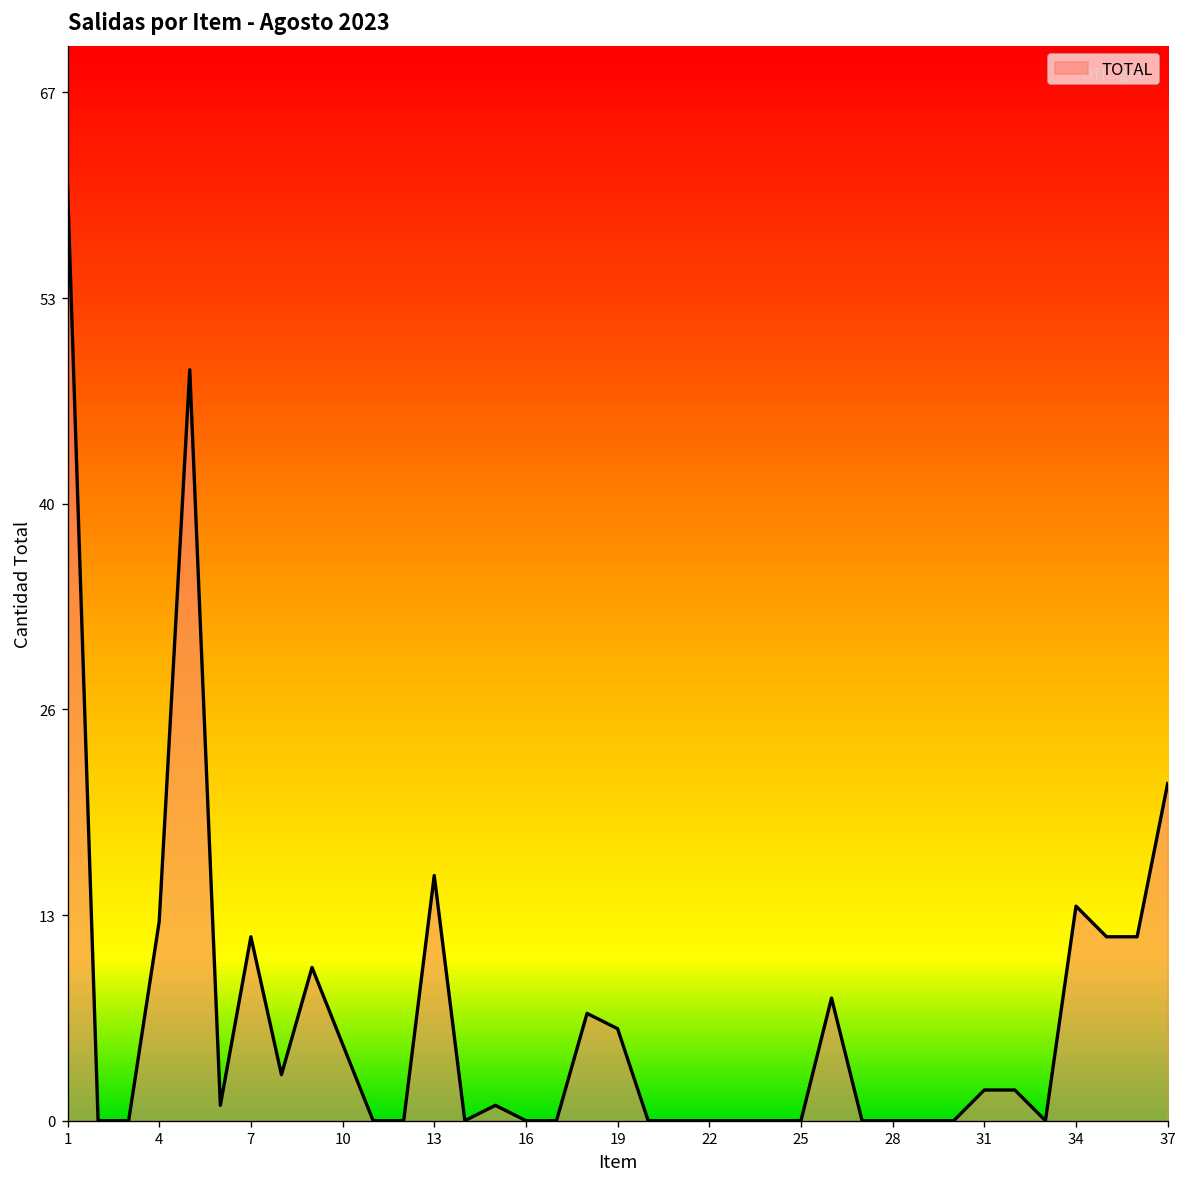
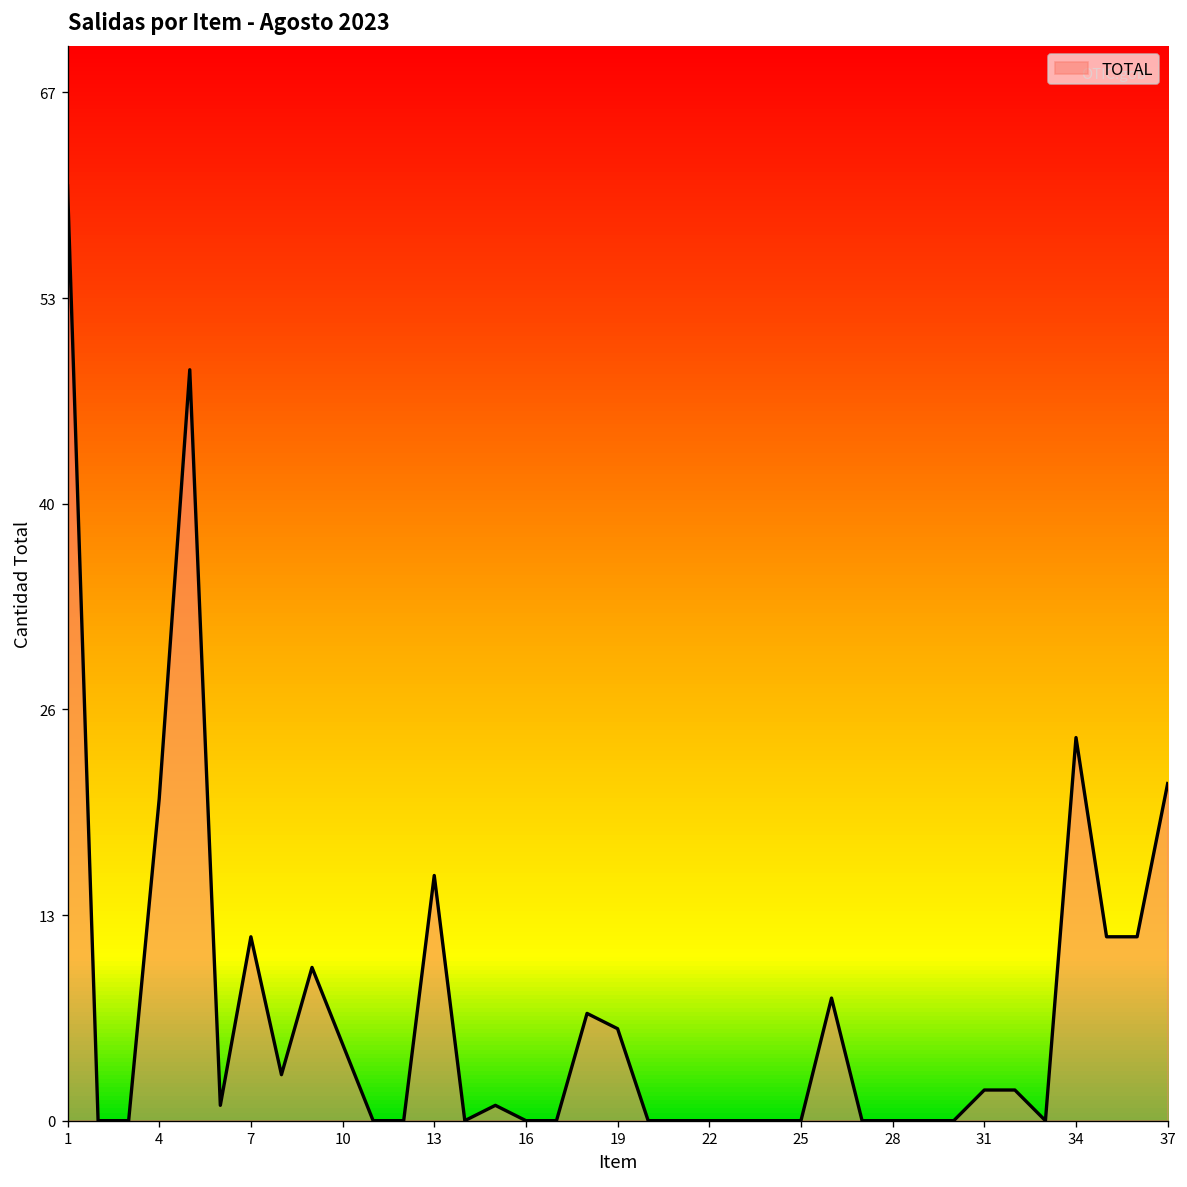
4: 13 -> 21
34: 14 -> 25
